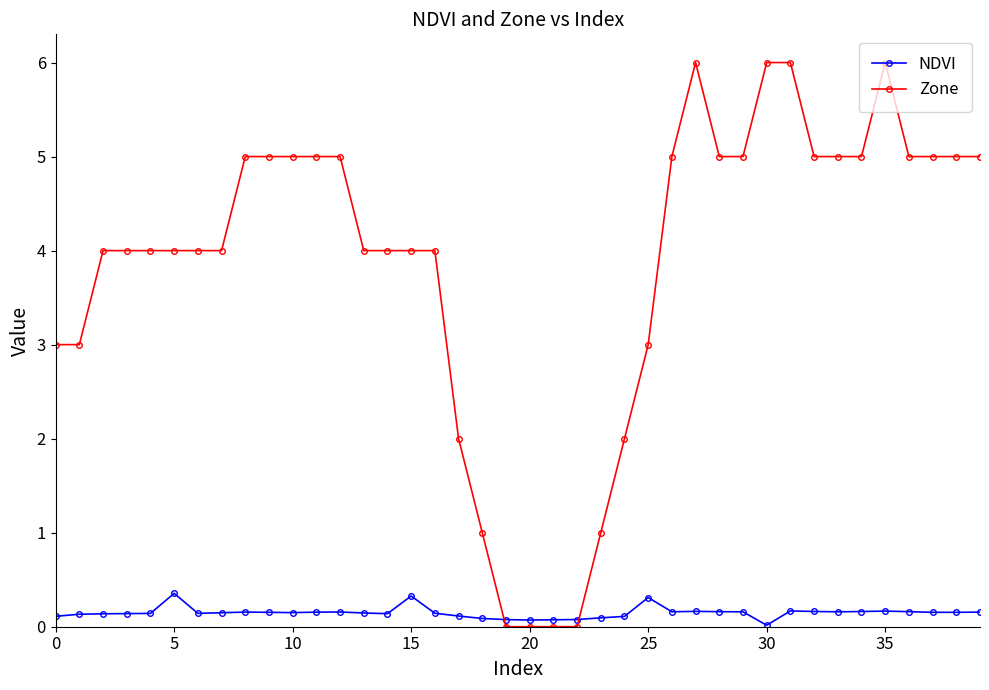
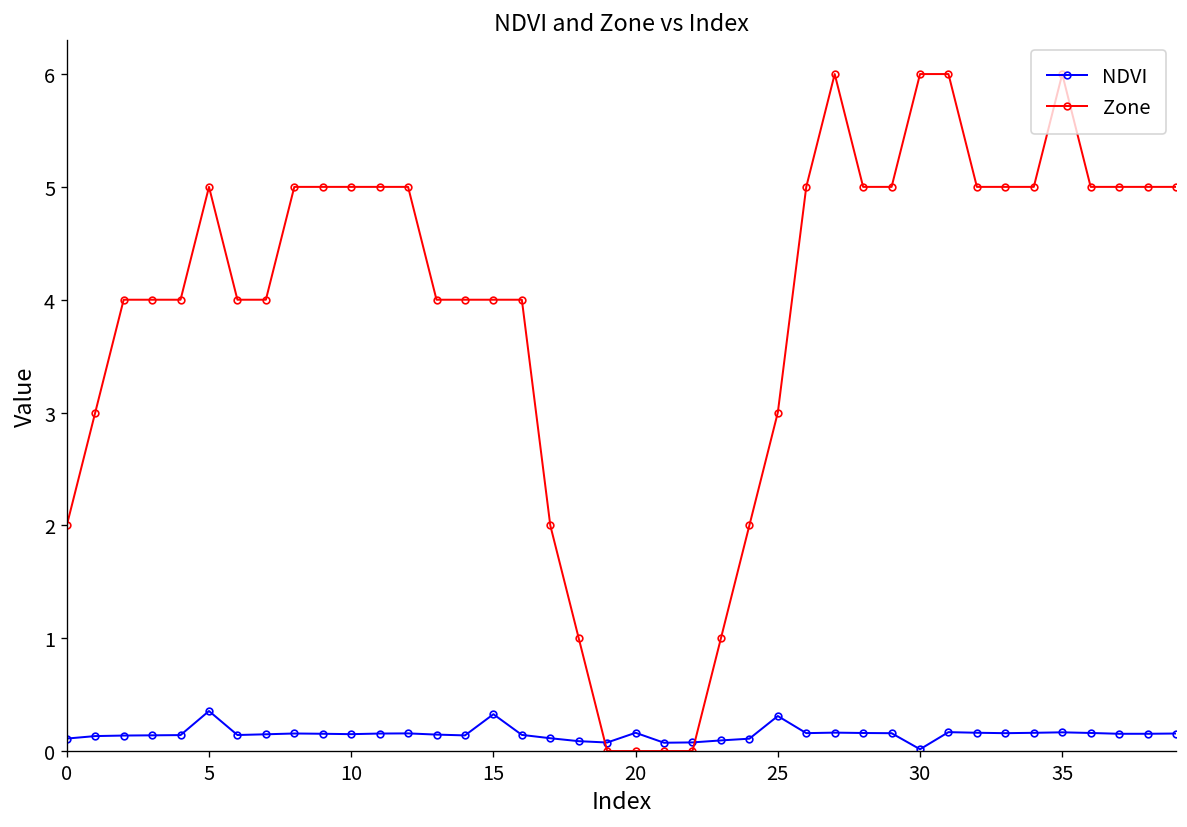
Zone, 0: 3 -> 2
Zone, 5: 4 -> 5
NDVI, 20: 0.1 -> 0.2
